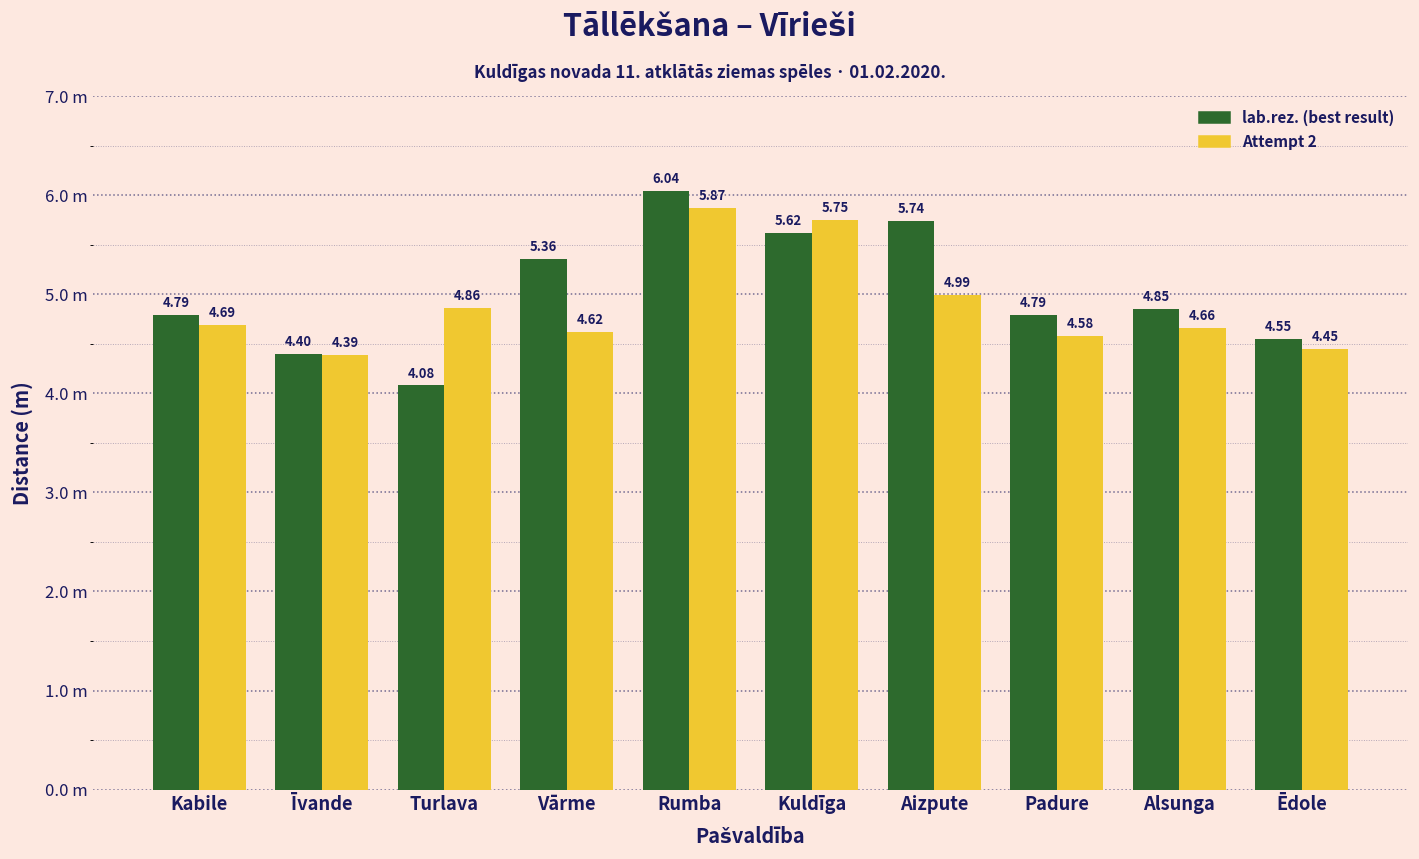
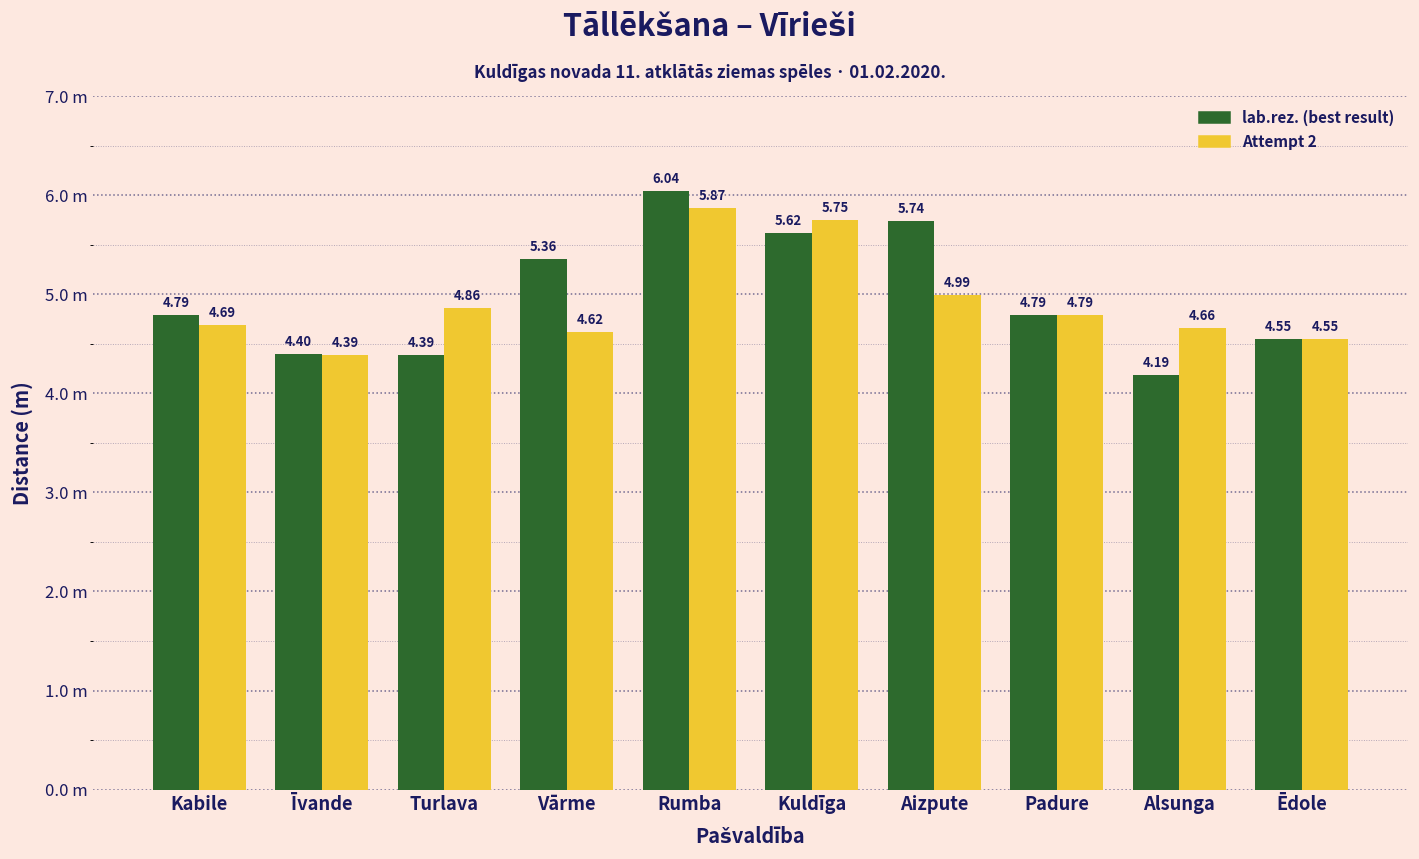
lab.rez. (best result), Turlava: 4.08 -> 4.39
Attempt 2, Padure: 4.58 -> 4.79
lab.rez. (best result), Alsunga: 4.85 -> 4.19
Attempt 2, Ēdole: 4.45 -> 4.55
